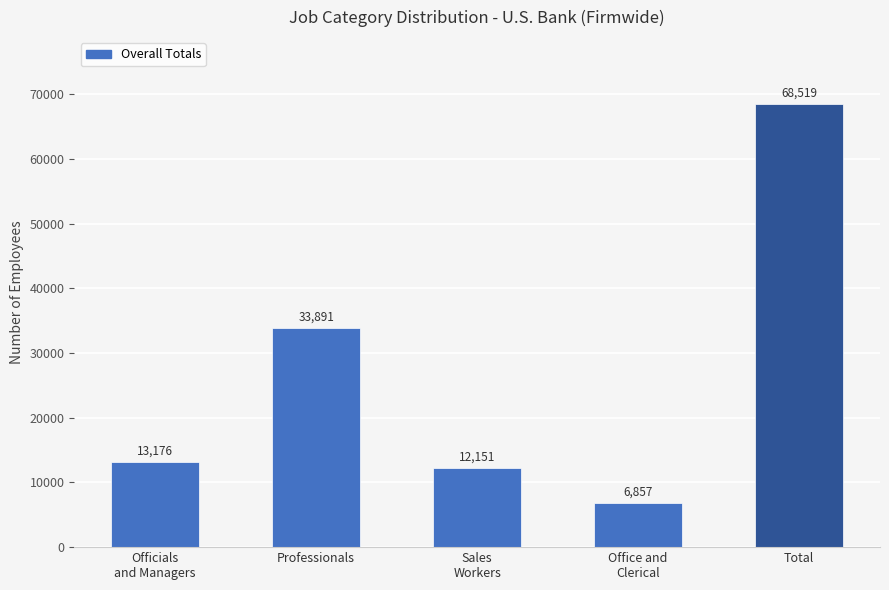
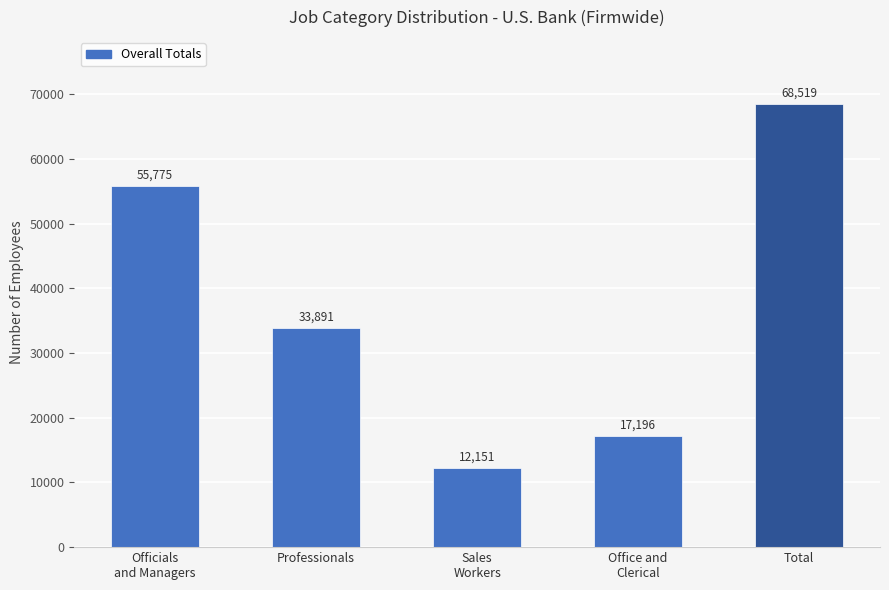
Officials and Managers: 13,176 -> 55,775
Office and Clerical: 6,857 -> 17,196
